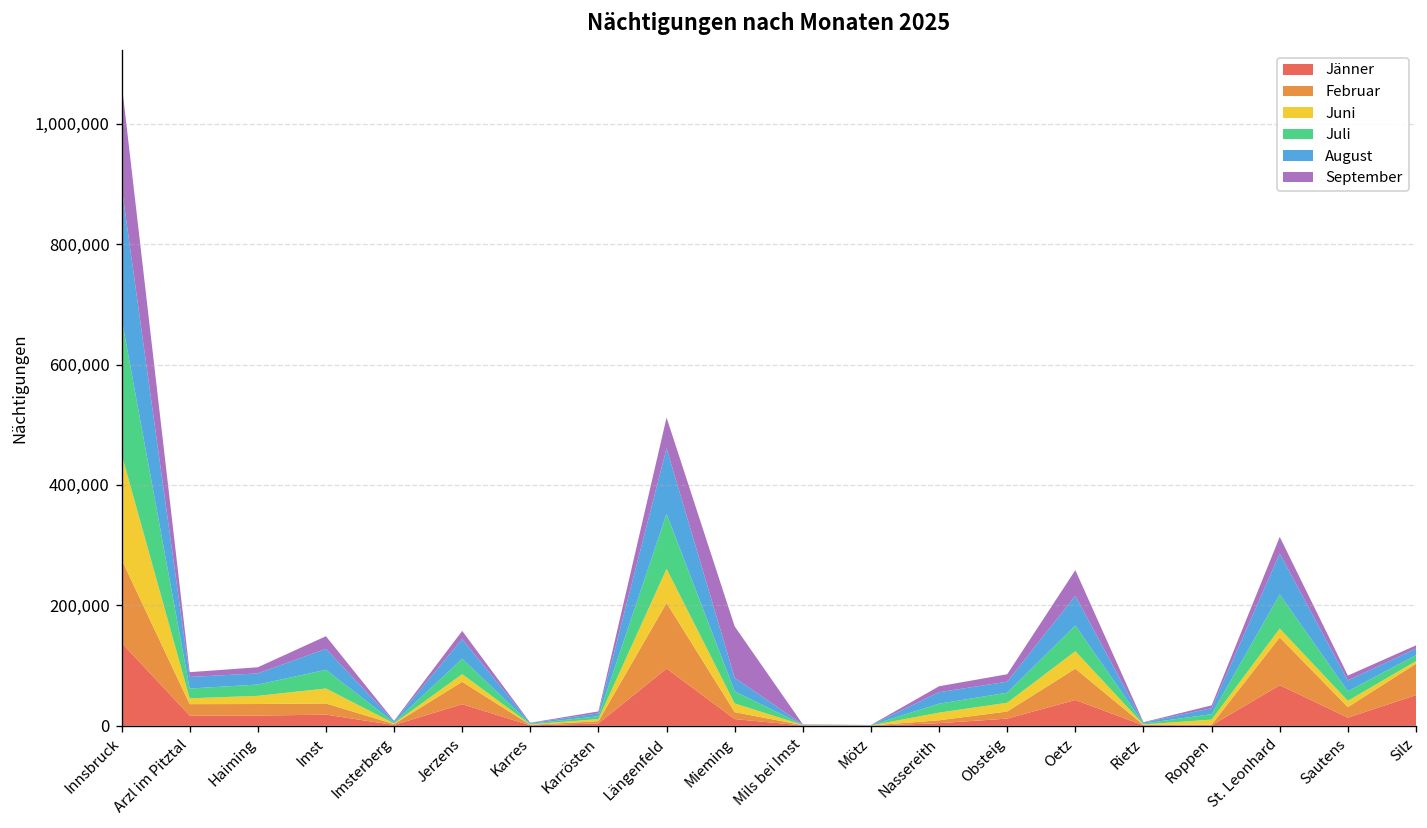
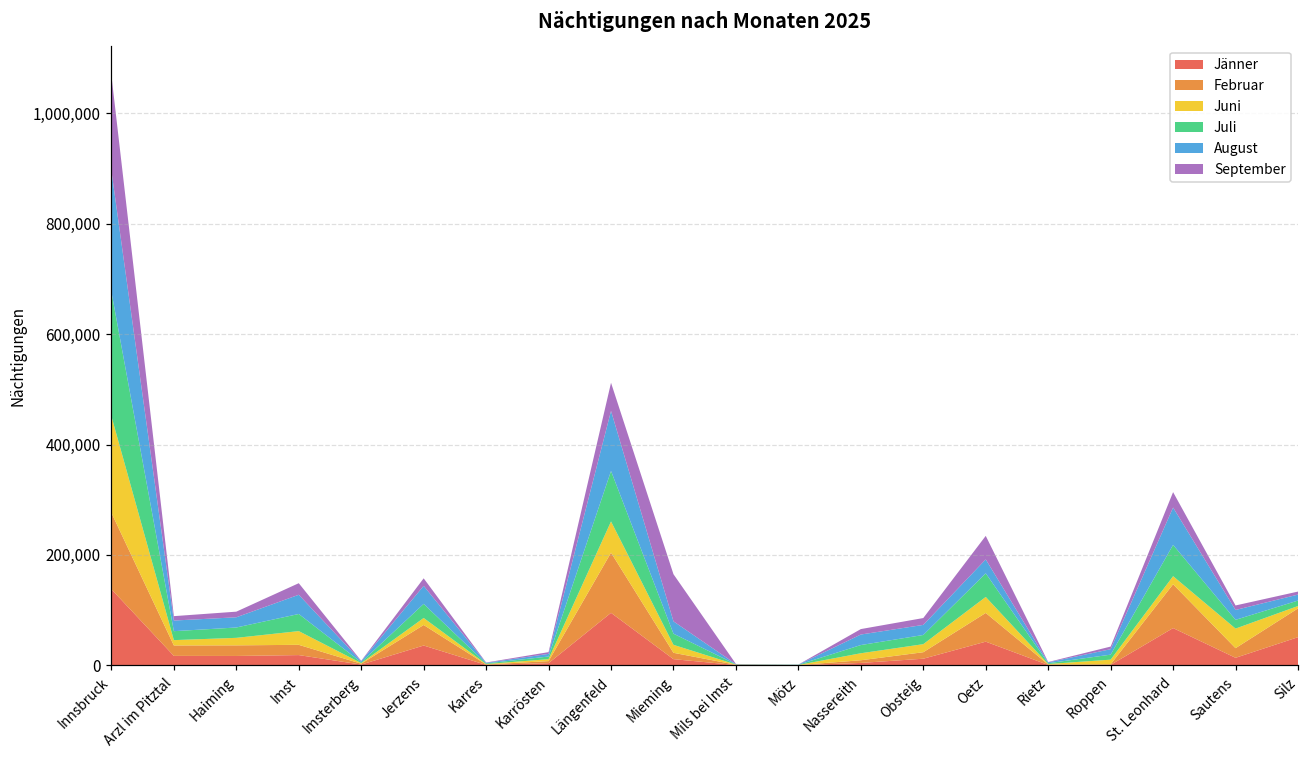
August, Oetz: 50,000 -> 30,000
Juni, Sautens: 10,000 -> 40,000
